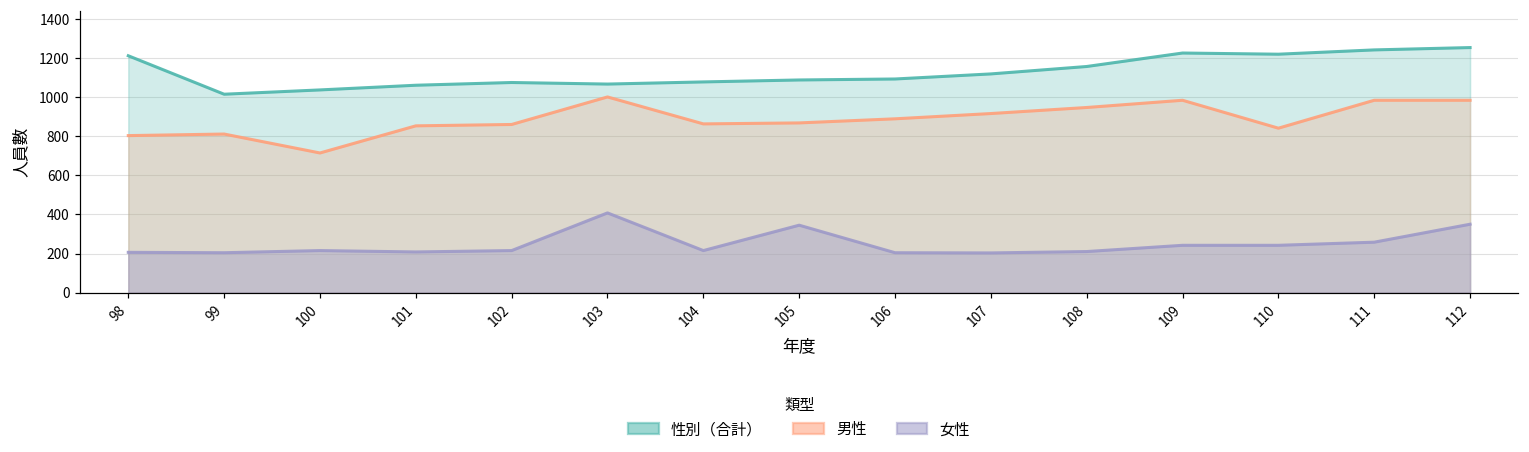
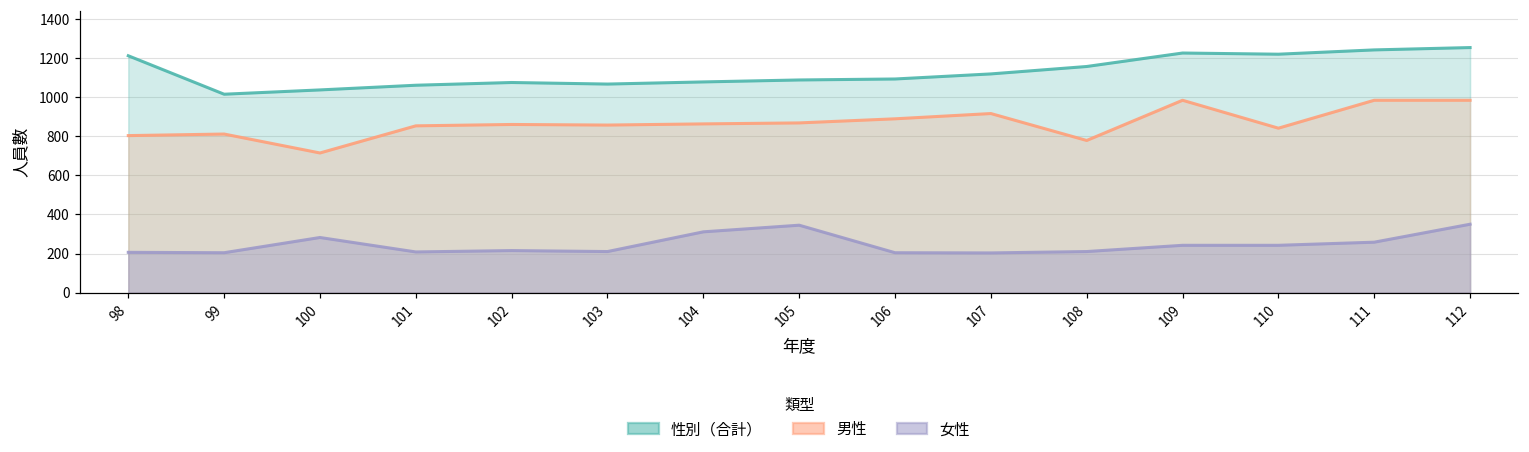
女性, 100: 220 -> 280
男性, 103: 1000 -> 860
女性, 103: 410 -> 210
女性, 104: 220 -> 310
男性, 108: 950 -> 780
